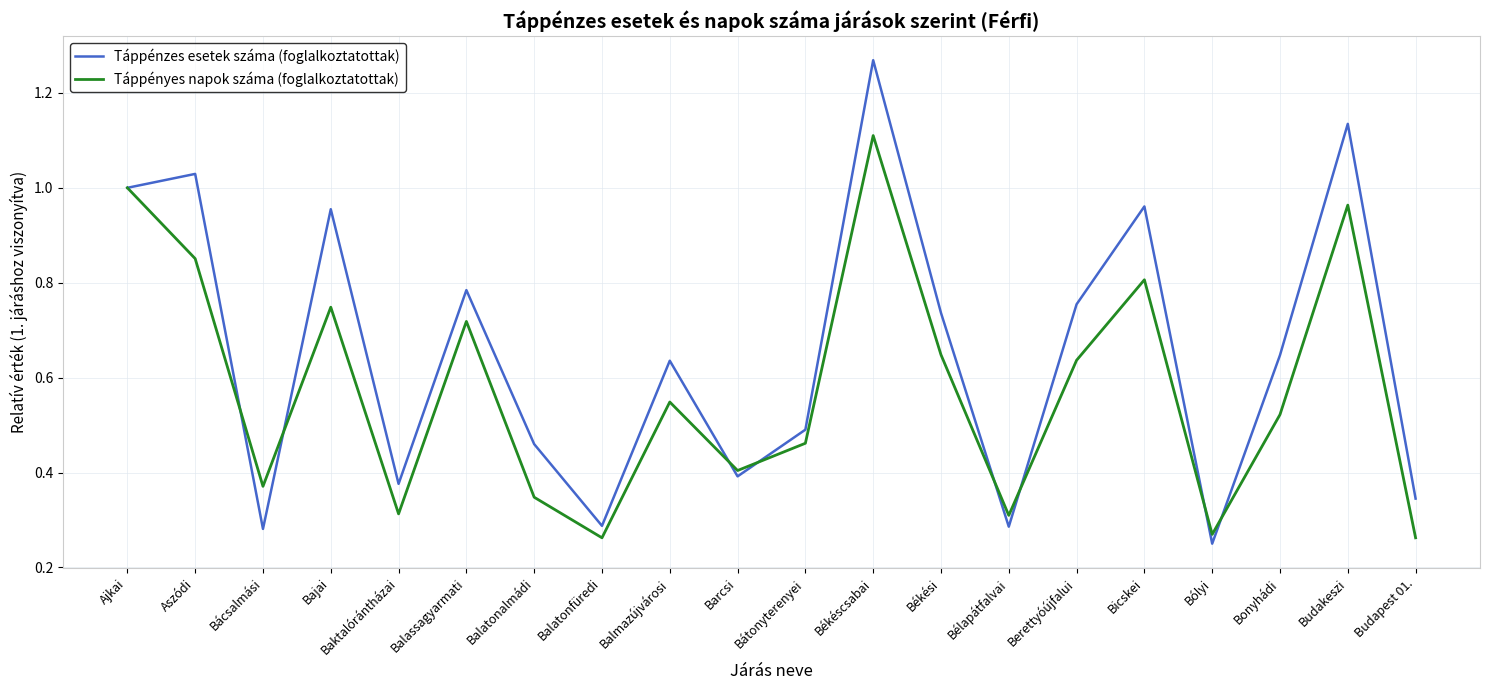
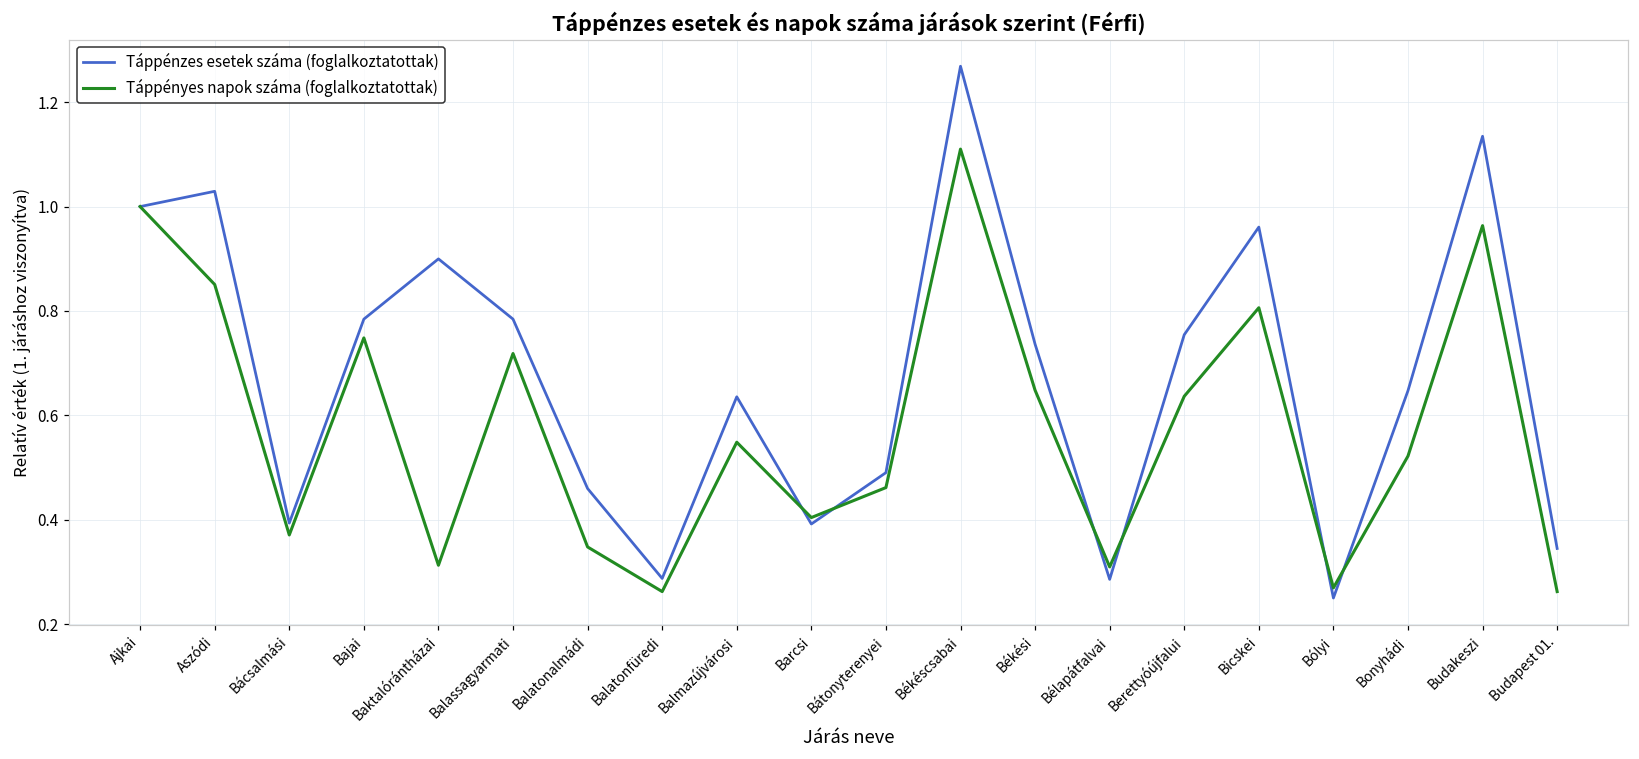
Táppénzes esetek száma (foglalkoztatottak), Bácsalmási: 0.28 -> 0.39
Táppénzes esetek száma (foglalkoztatottak), Bajai: 0.95 -> 0.78
Táppénzes esetek száma (foglalkoztatottak), Baktalórántházai: 0.38 -> 0.90
